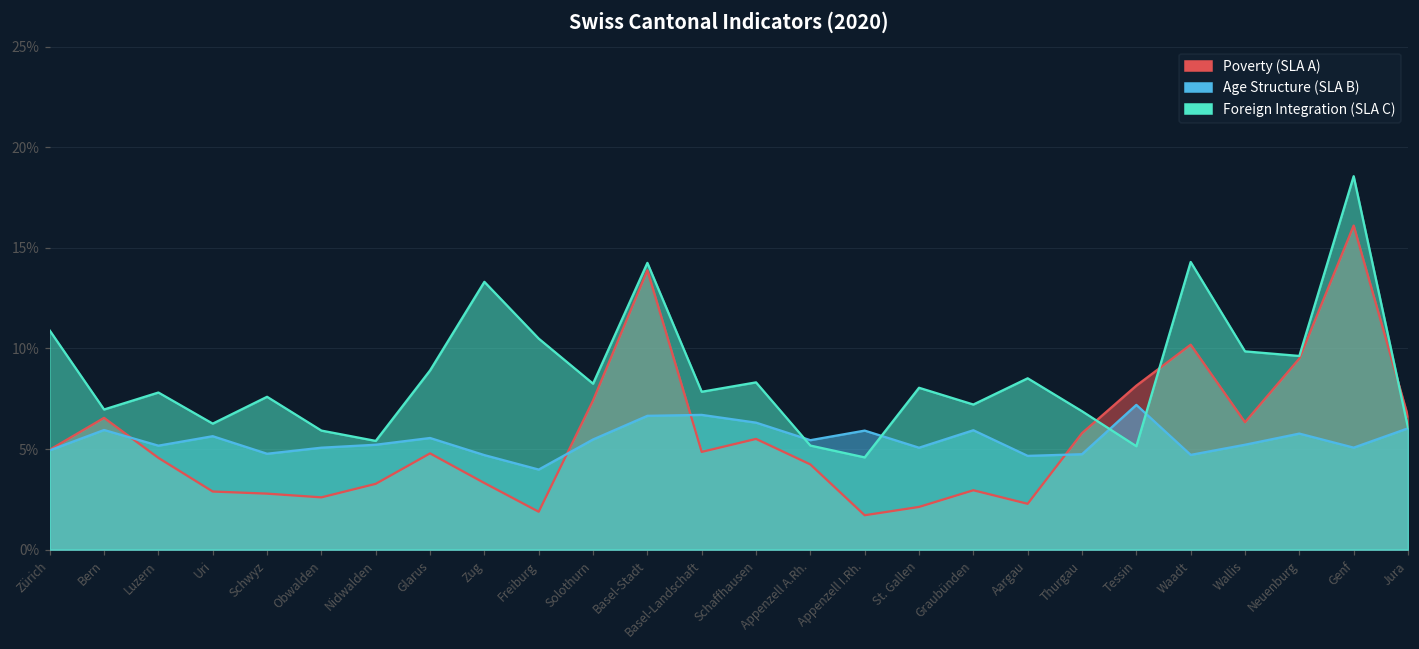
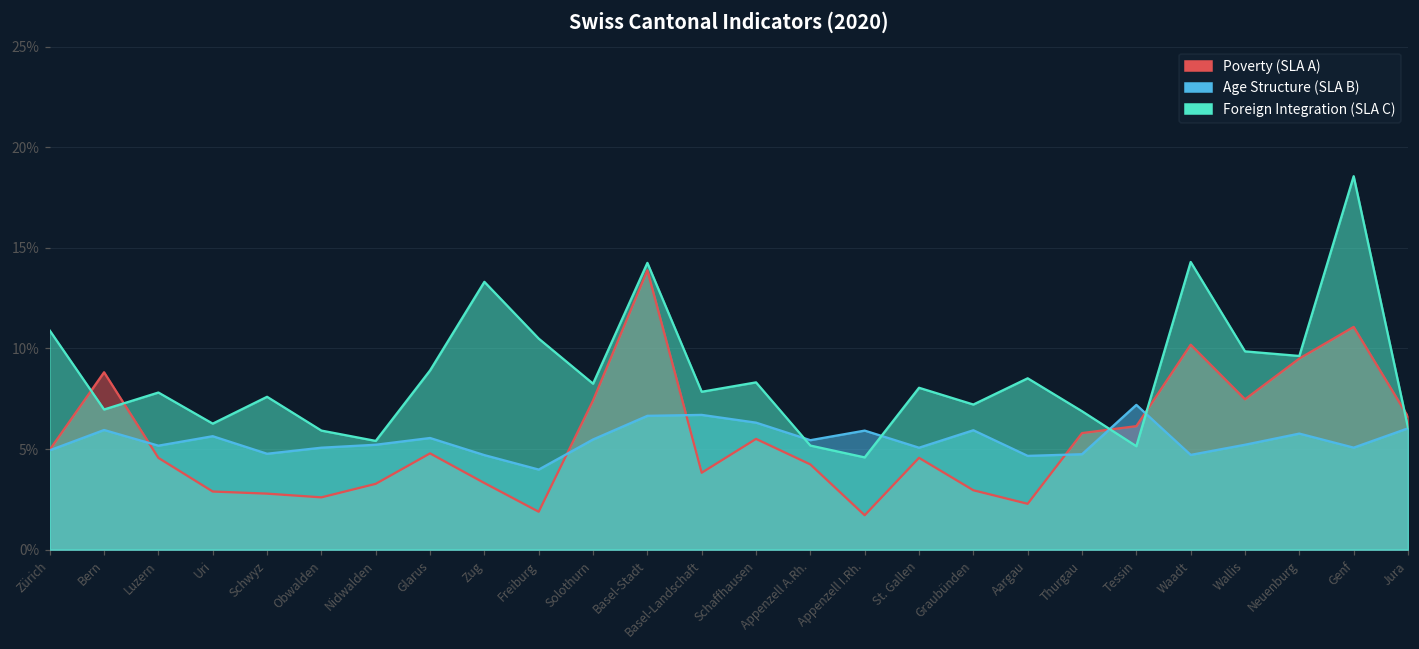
Poverty (SLA A), Bern: 6.6% -> 8.8%
Poverty (SLA A), Basel-Landschaft: 4.9% -> 3.8%
Poverty (SLA A), St. Gallen: 2.1% -> 4.6%
Poverty (SLA A), Tessin: 8.2% -> 6.1%
Poverty (SLA A), Wallis: 6.3% -> 7.5%
Poverty (SLA A), Genf: 16.1% -> 11.1%
